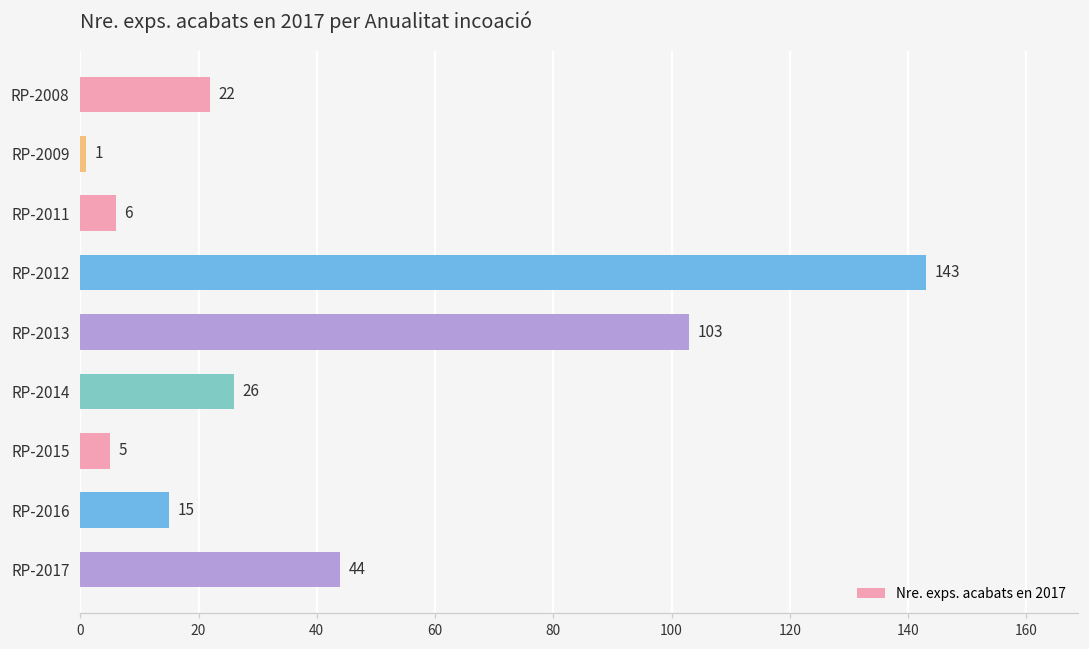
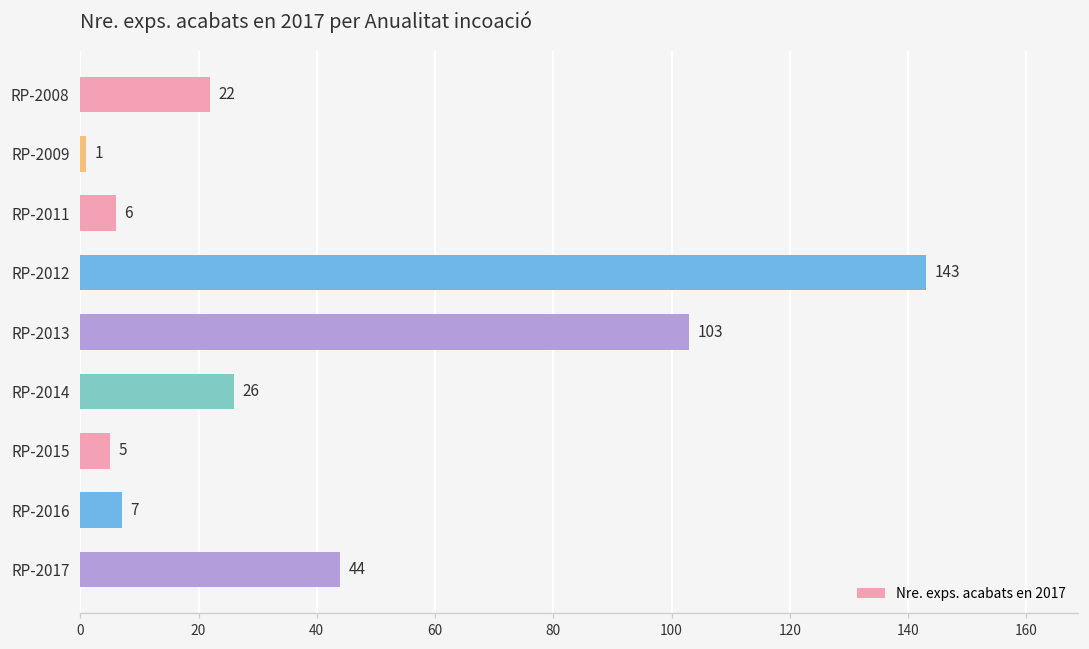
RP-2016: 15 -> 7
